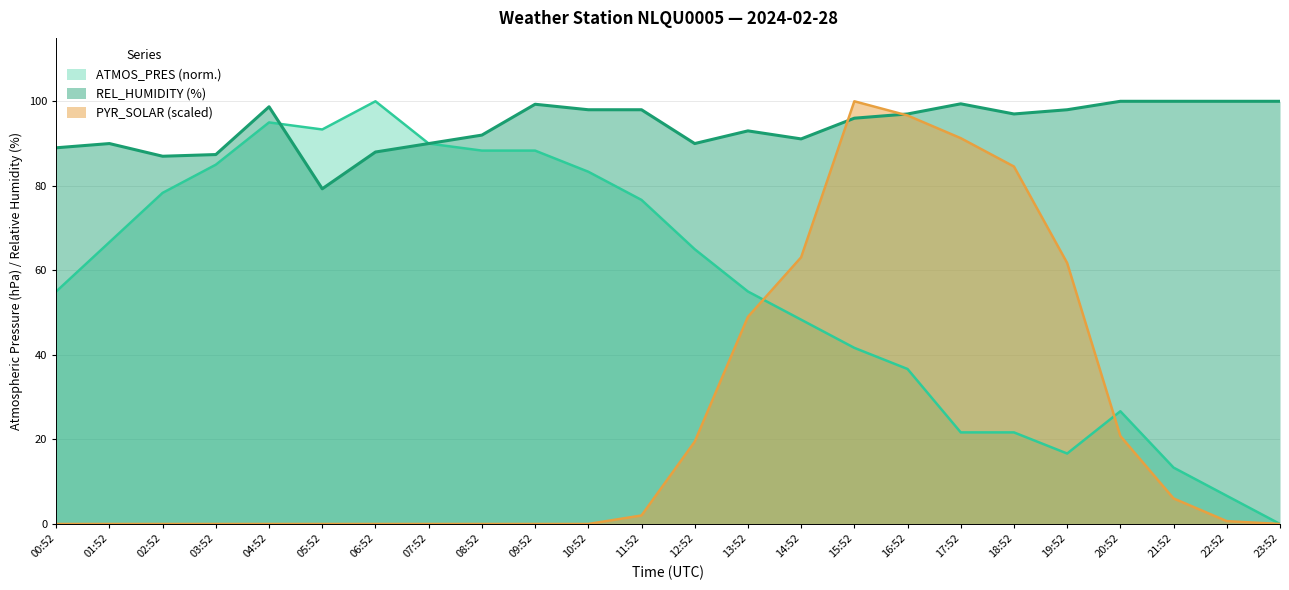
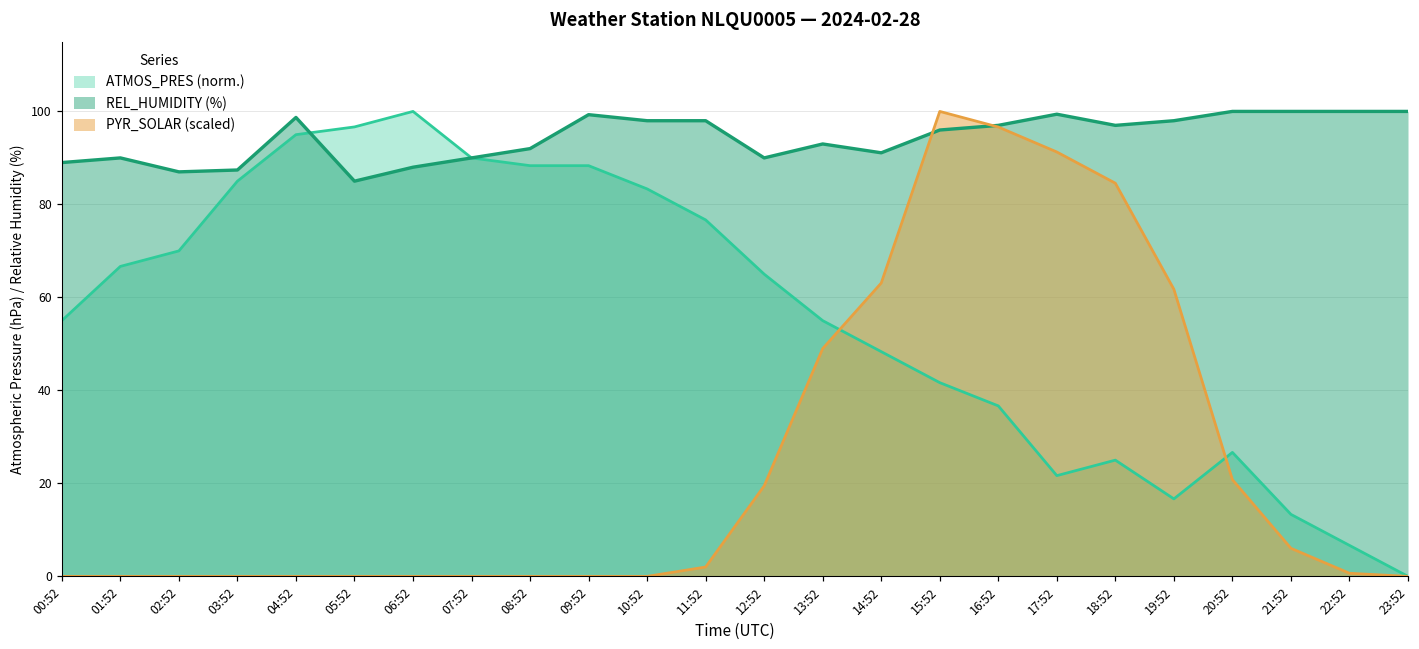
ATMOS_PRES (norm.), 02:52: 78 -> 70
ATMOS_PRES (norm.), 05:52: 93 -> 97
REL_HUMIDITY (%), 05:52: 79 -> 85
ATMOS_PRES (norm.), 18:52: 22 -> 25
